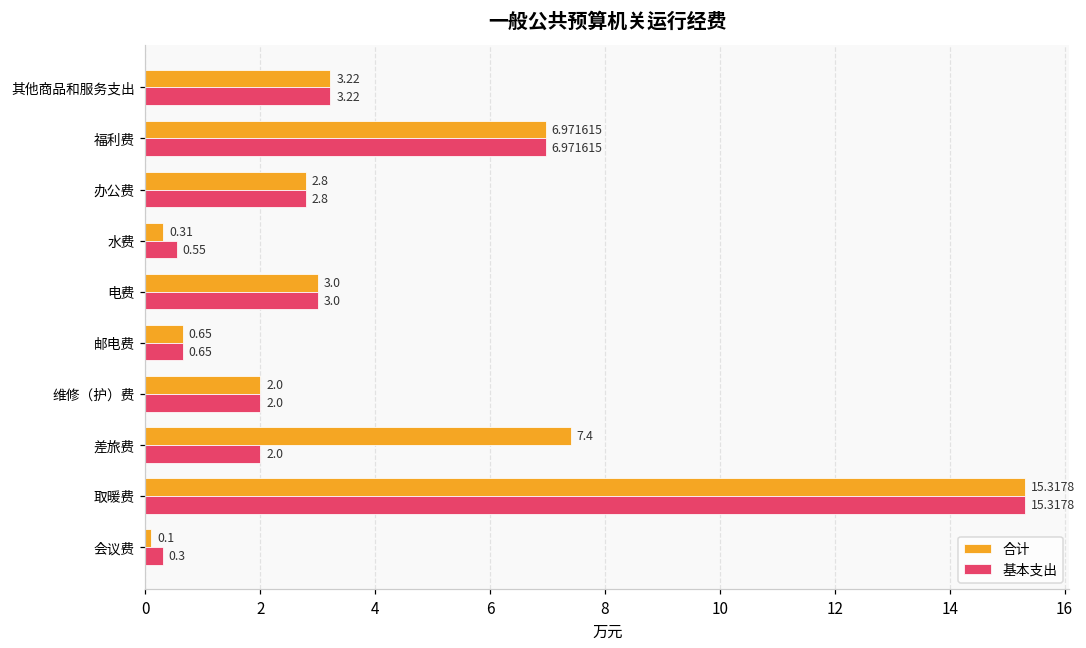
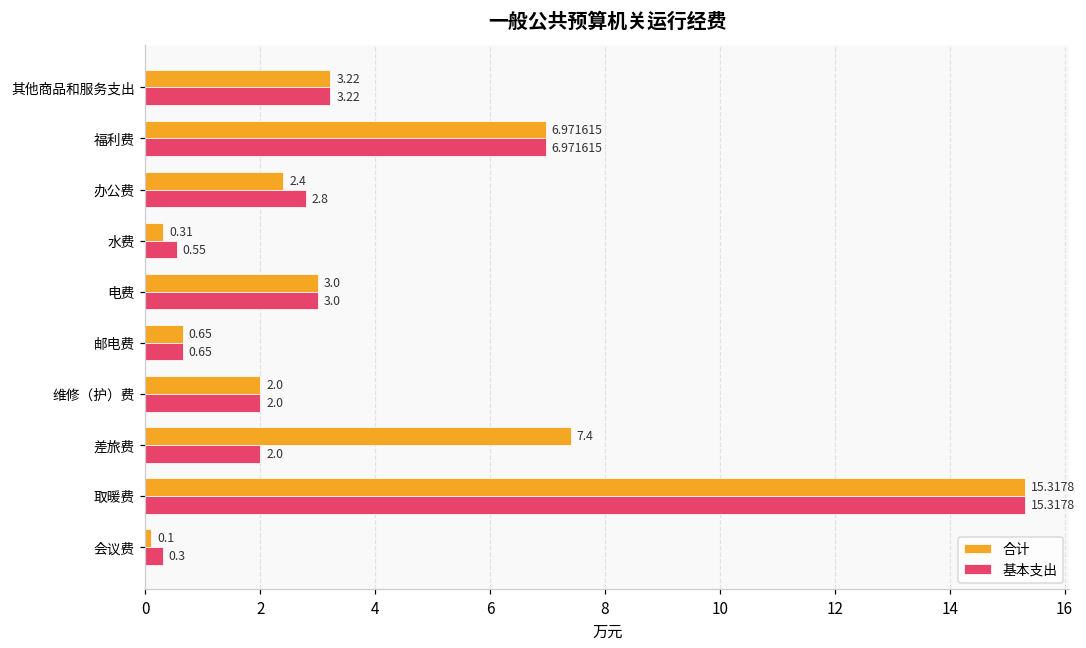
合计, 办公费: 2.8 -> 2.4
